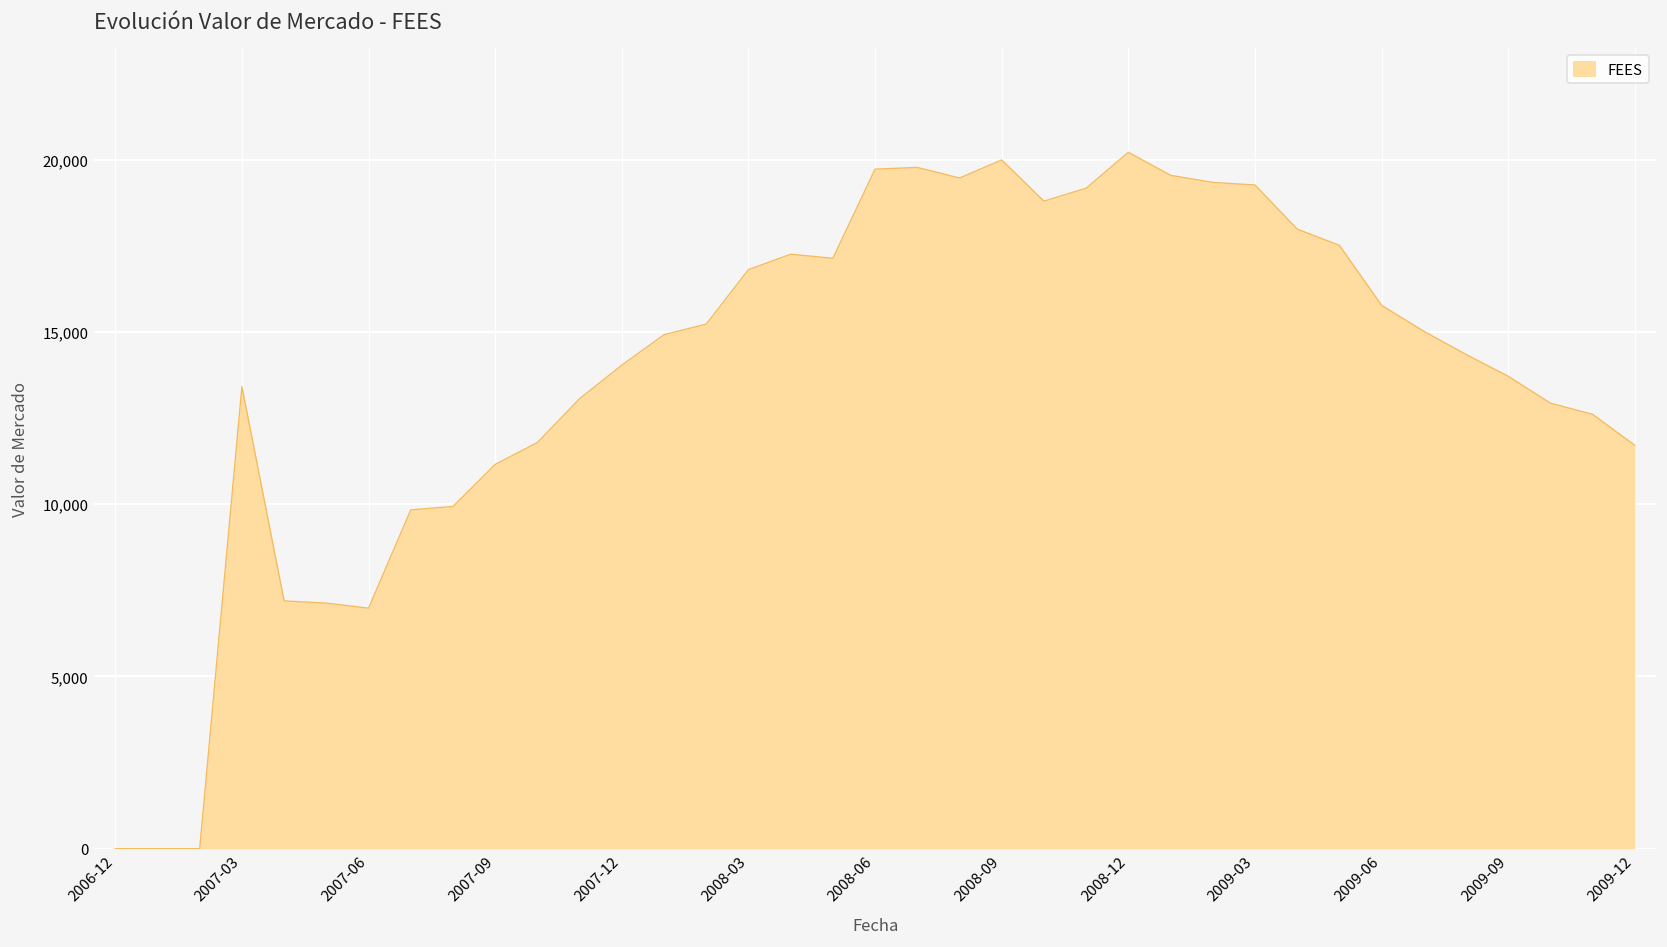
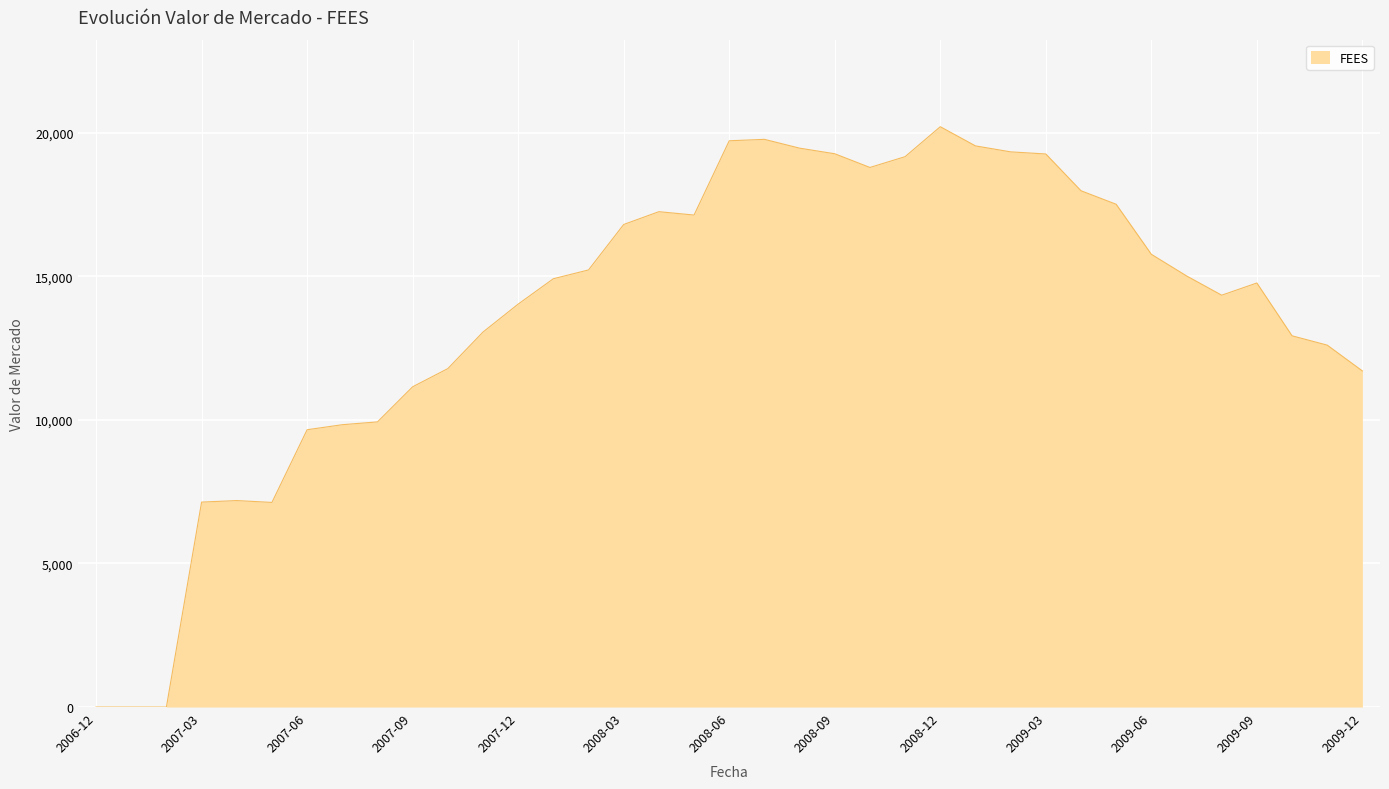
2007-03: 13,400 -> 7,100
2007-06: 7,000 -> 9,700
2008-09: 20,000 -> 19,300
2009-09: 13,700 -> 14,800
